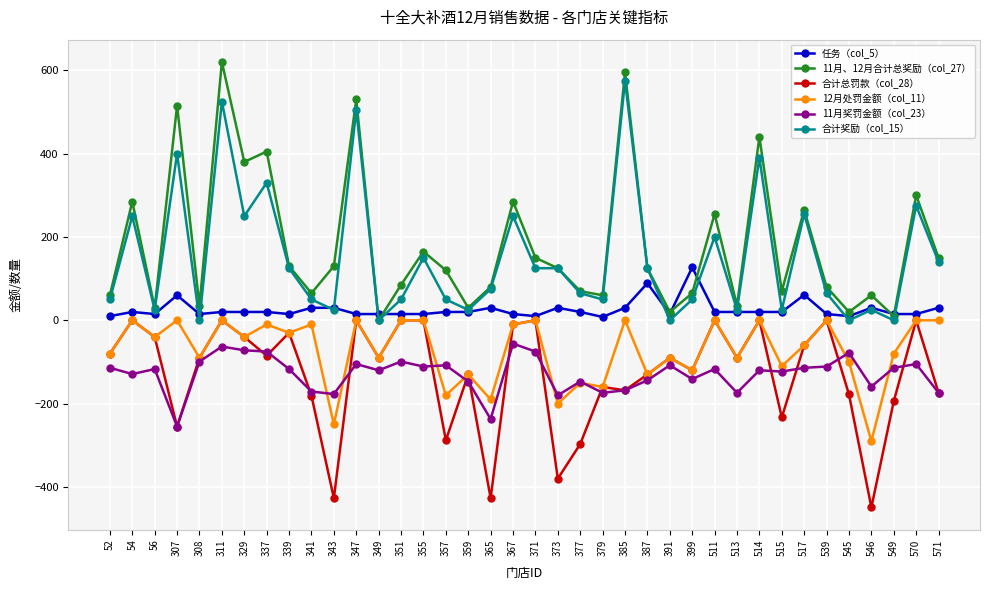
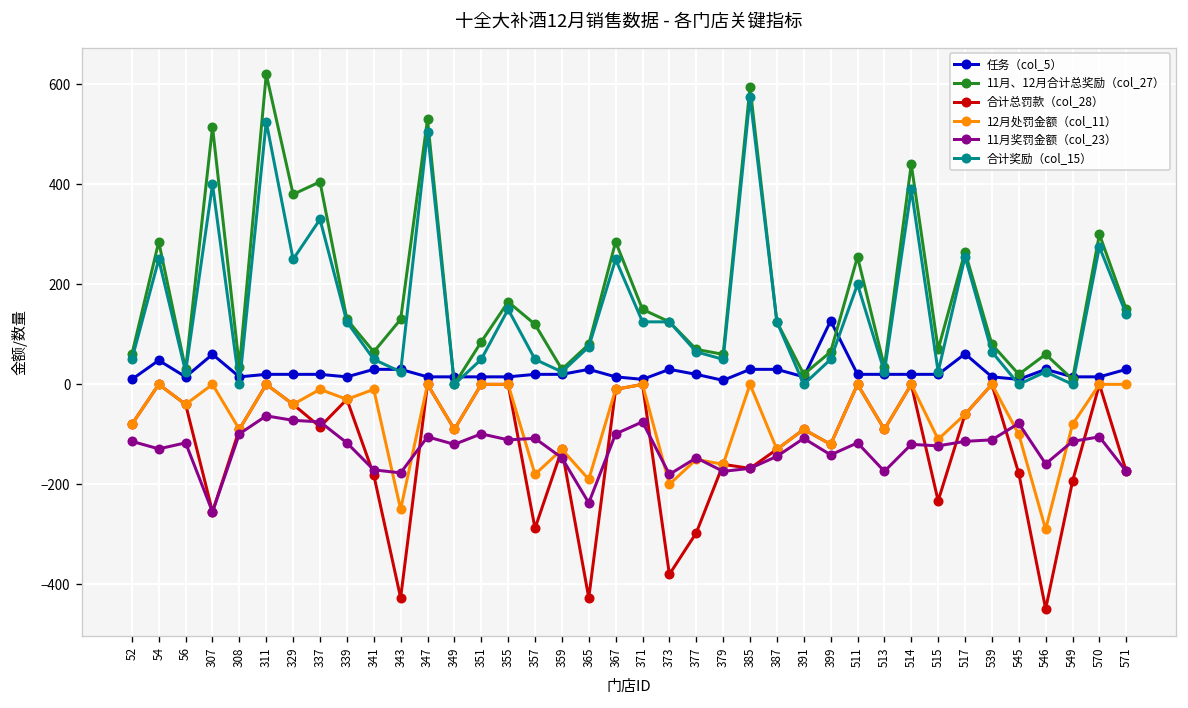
任务（col_5）, 54: 20 -> 50
11月奖罚金额（col_23）, 367: -60 -> -100
任务（col_5）, 387: 90 -> 30
